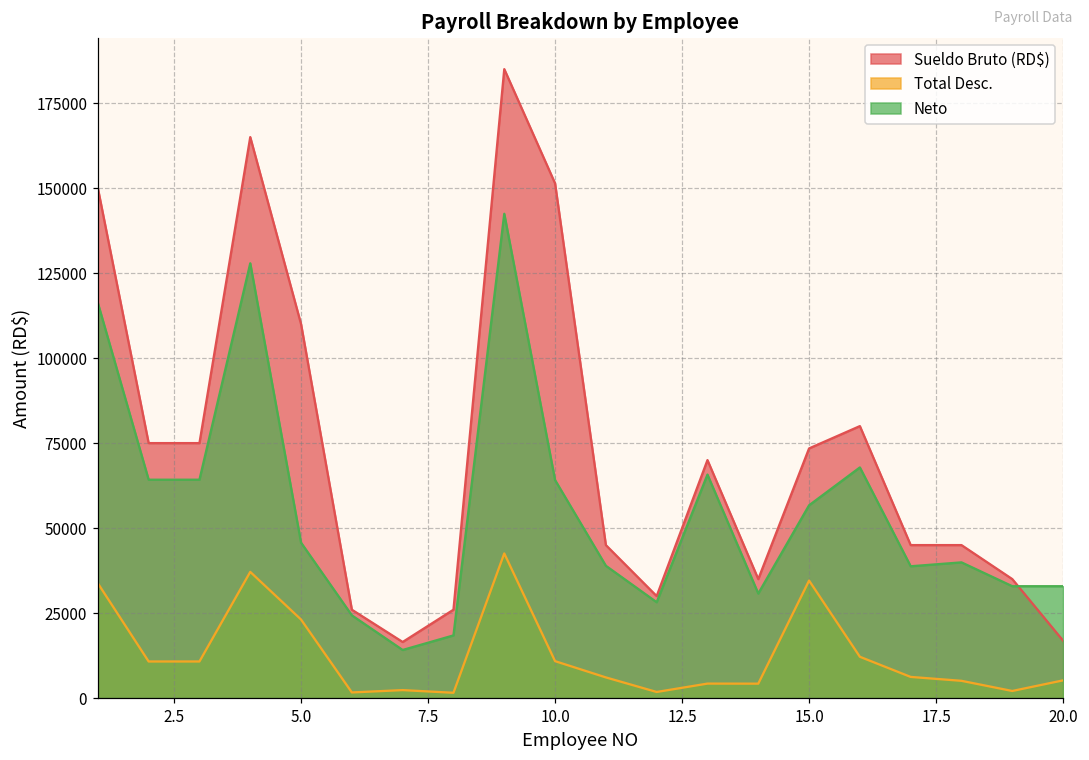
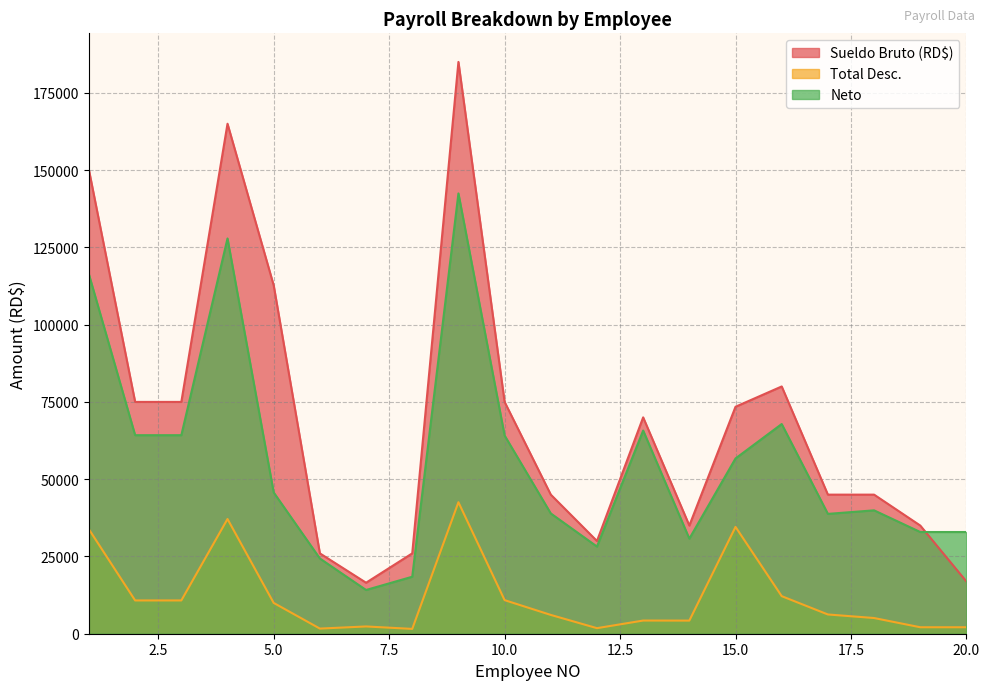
Sueldo Bruto (RD$), 5.0: 110000 -> 113000
Total Desc., 5.0: 23000 -> 10000
Sueldo Bruto (RD$), 10.0: 151000 -> 75000
Total Desc., 20.0: 5000 -> 2000
